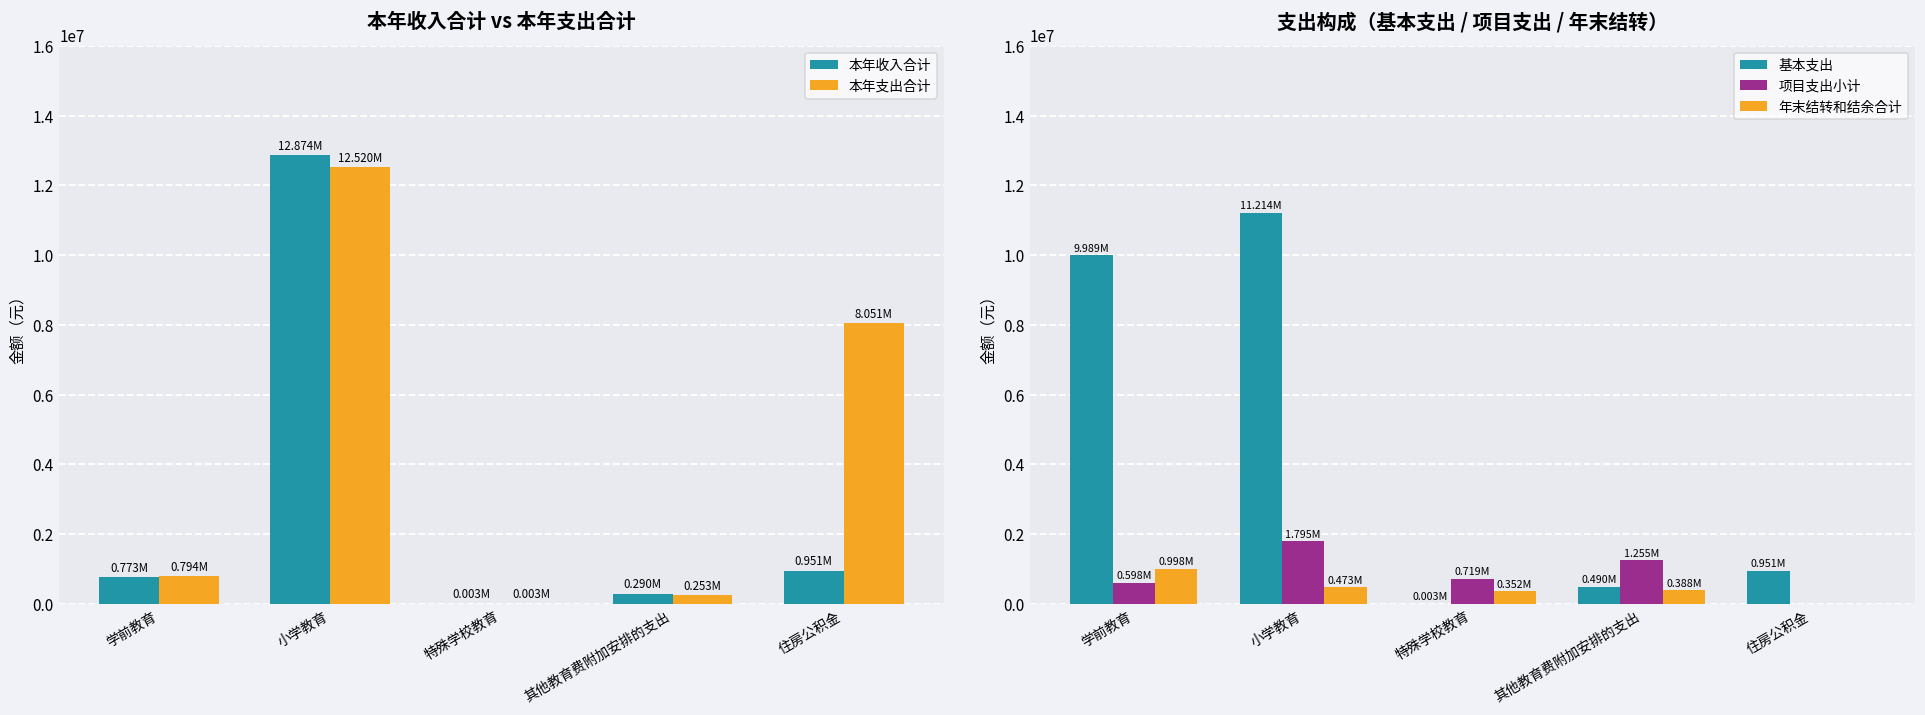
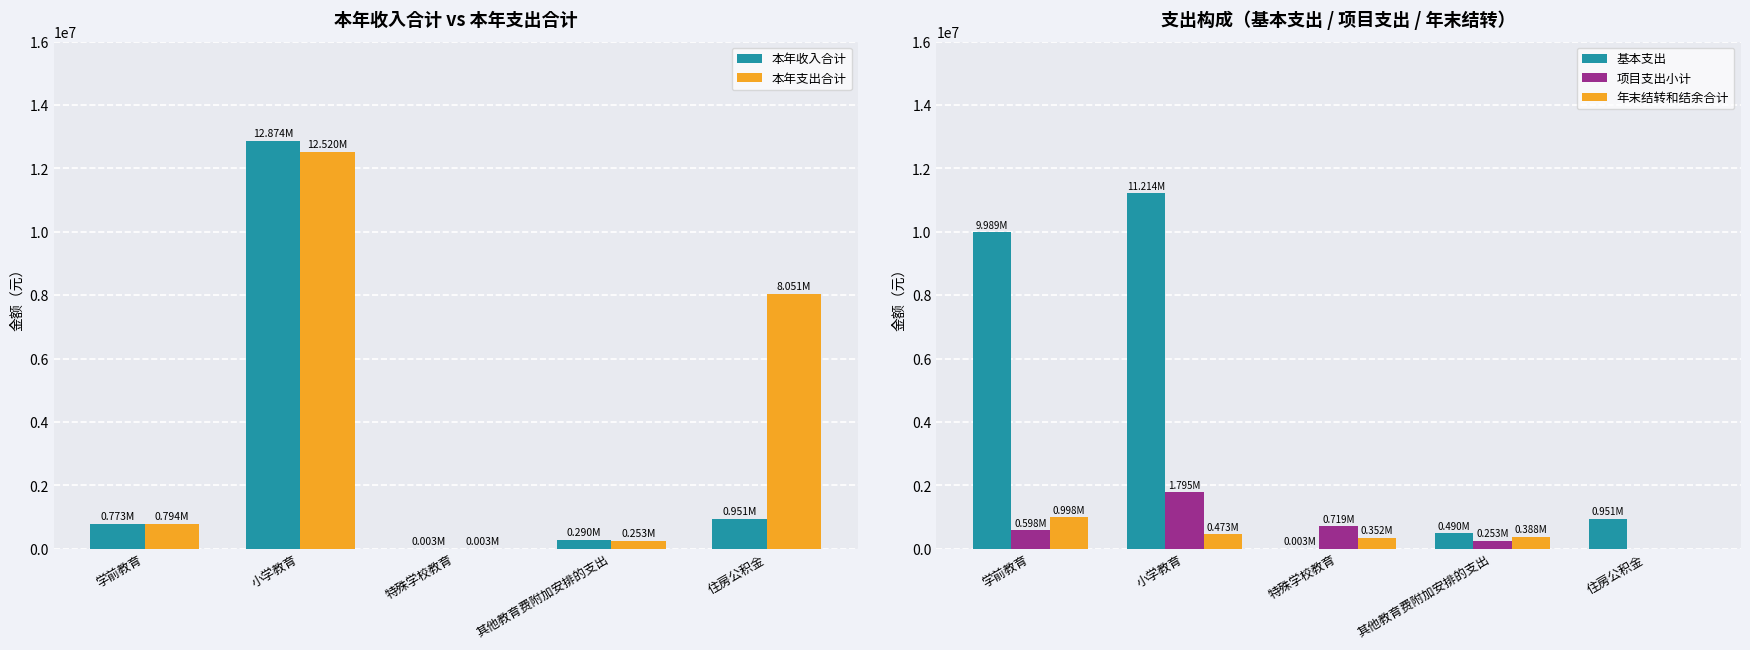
支出构成（基本支出 / 项目支出 / 年末结转）, 项目支出小计, 其他教育费附加安排的支出: 1.255M -> 0.253M
